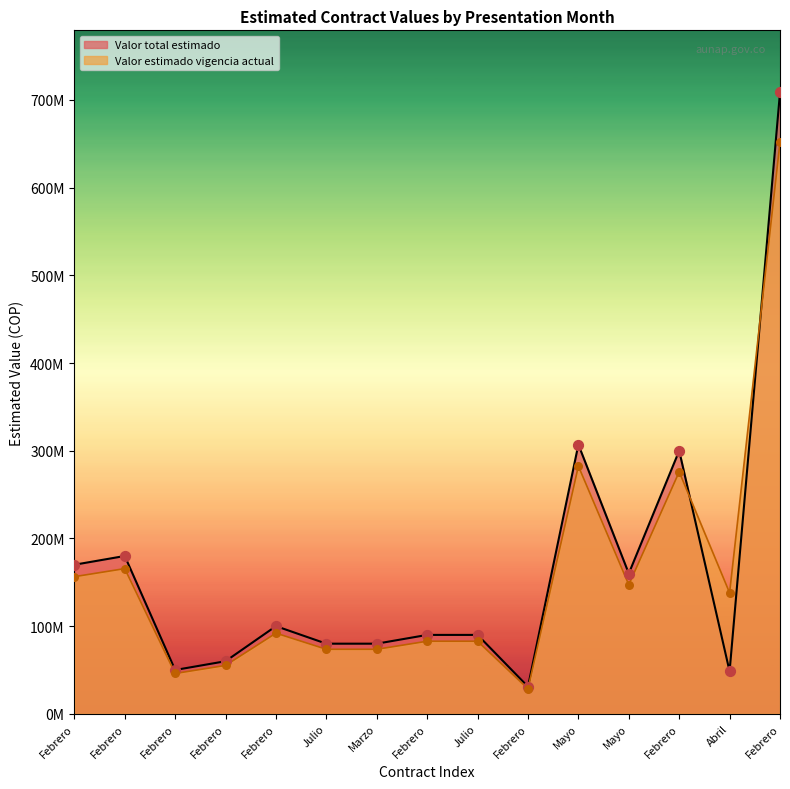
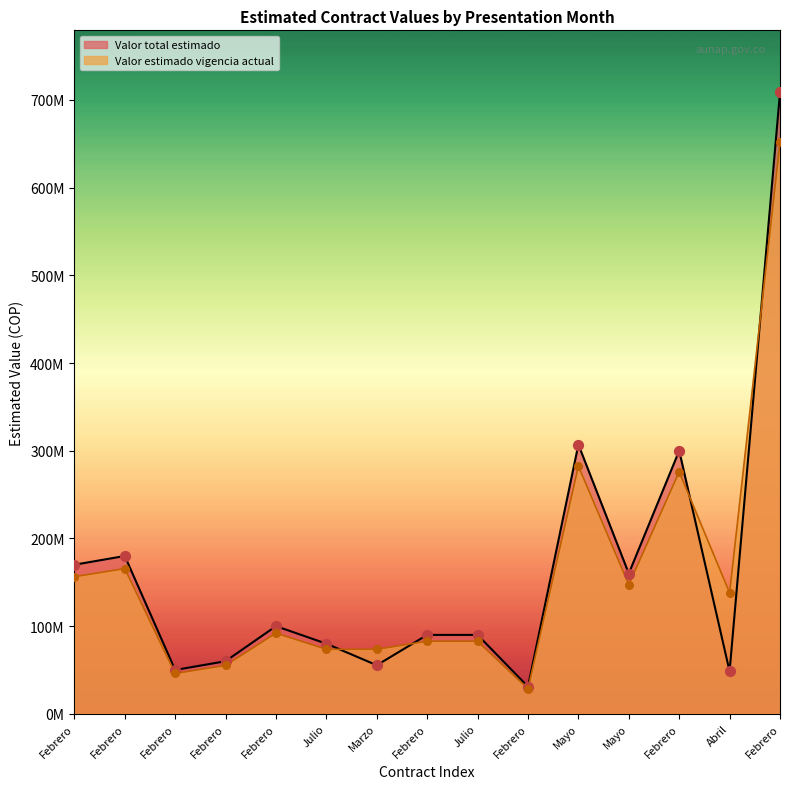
Valor total estimado, Marzo: 80000000 -> 60000000
